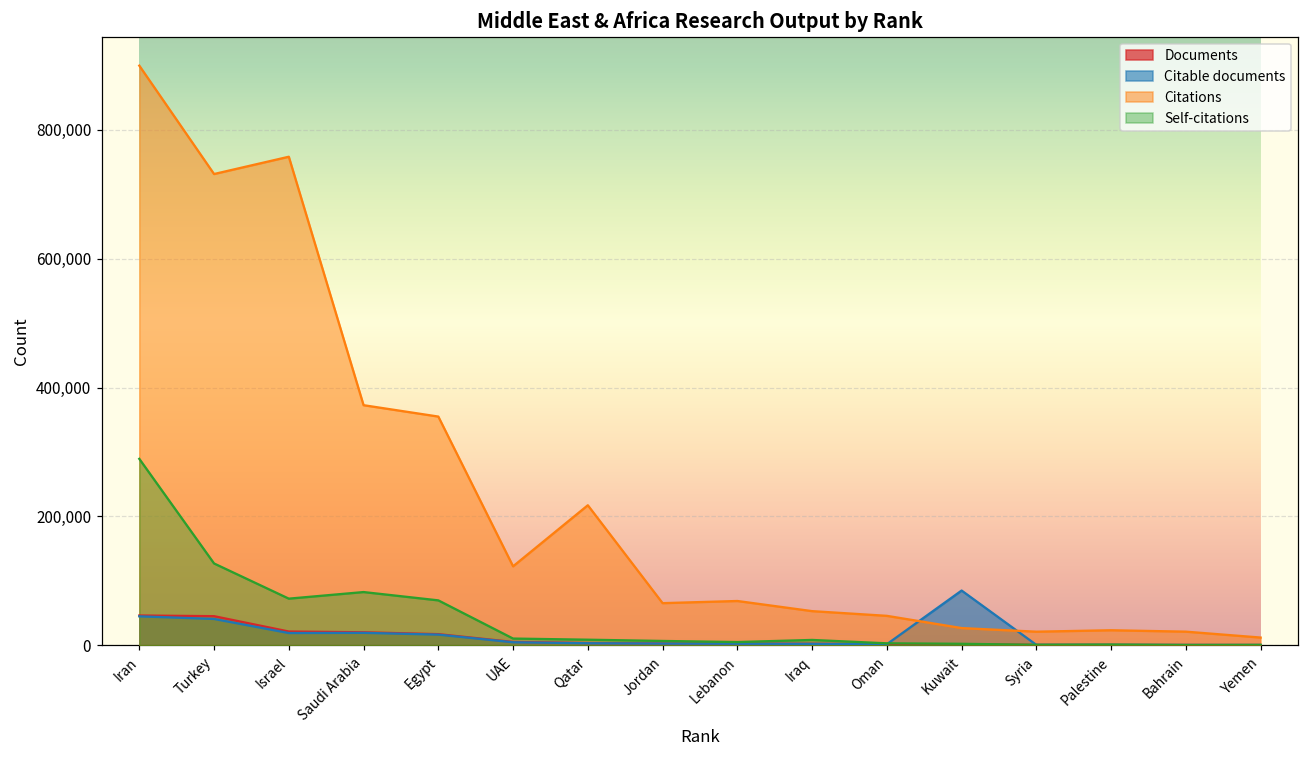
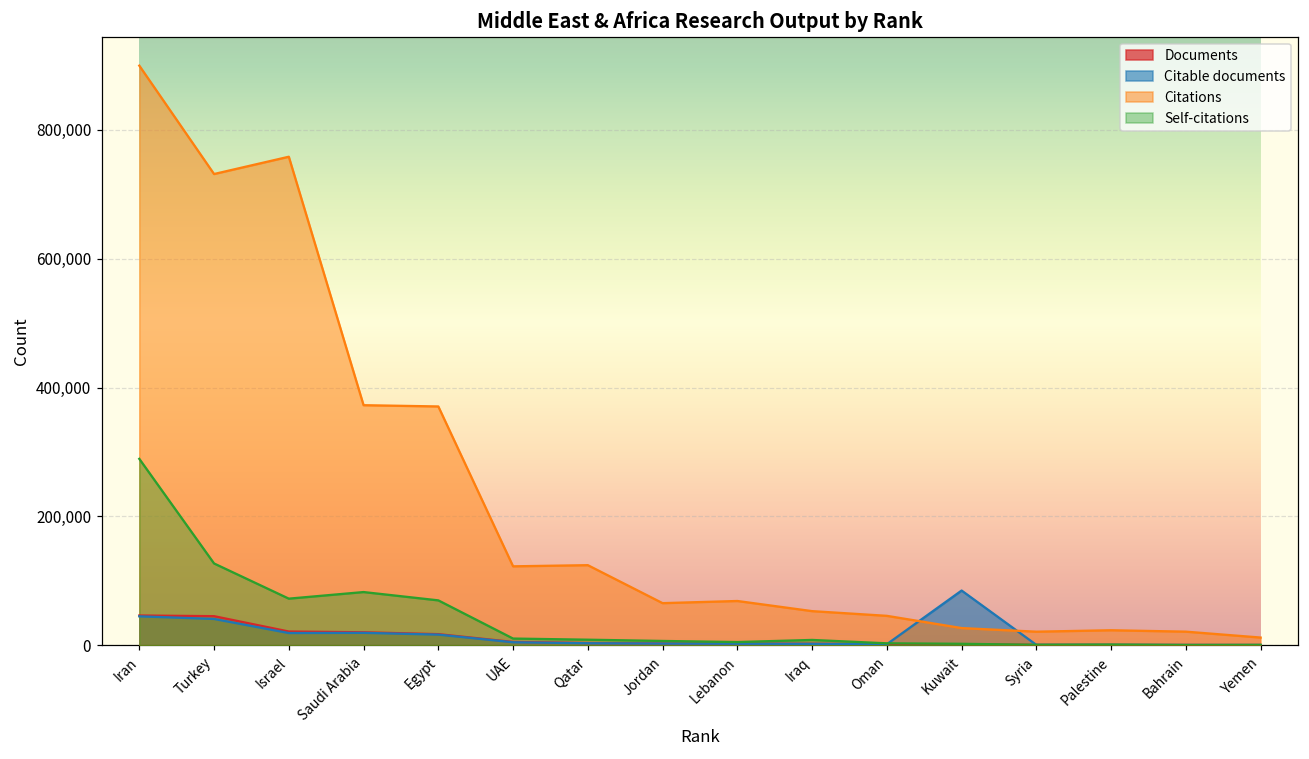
Citations, Egypt: 350,000 -> 370,000
Citations, Qatar: 220,000 -> 120,000
